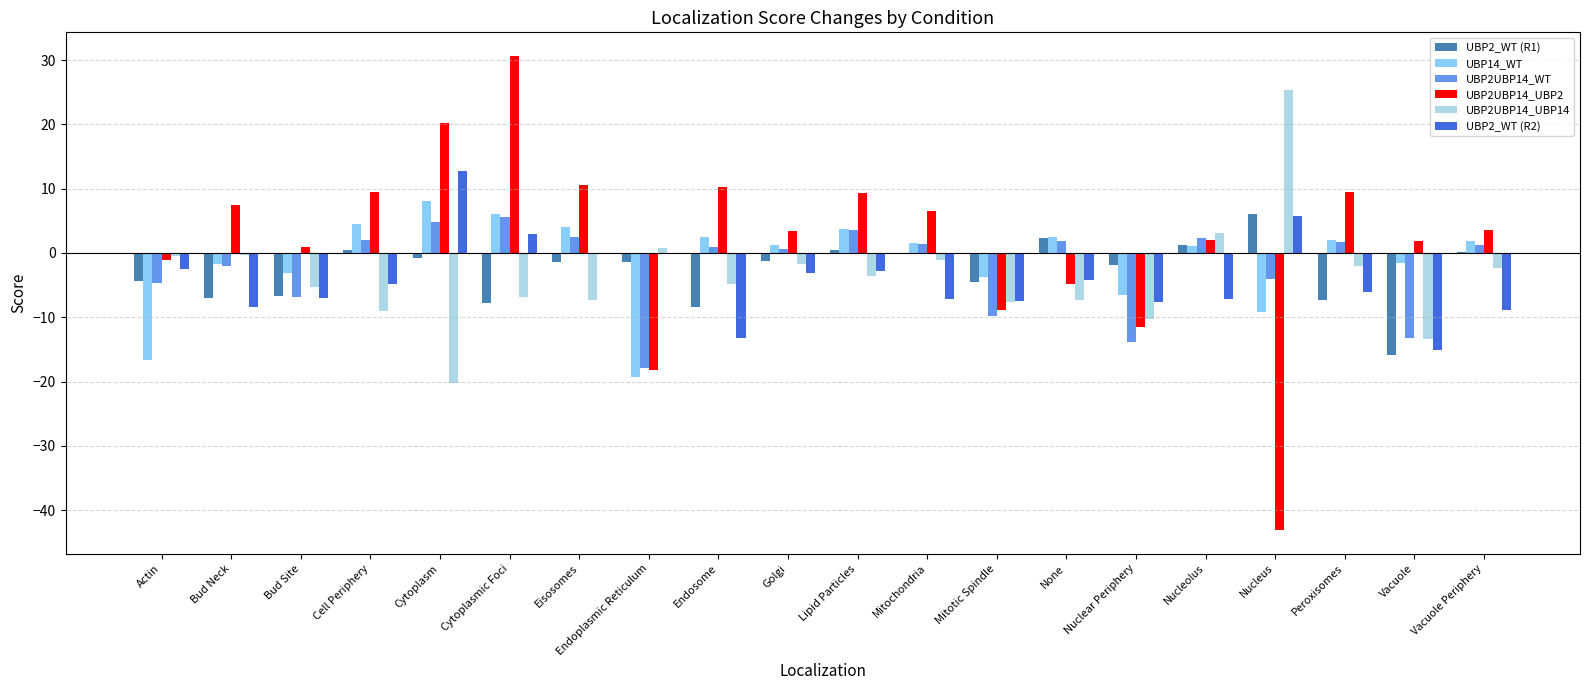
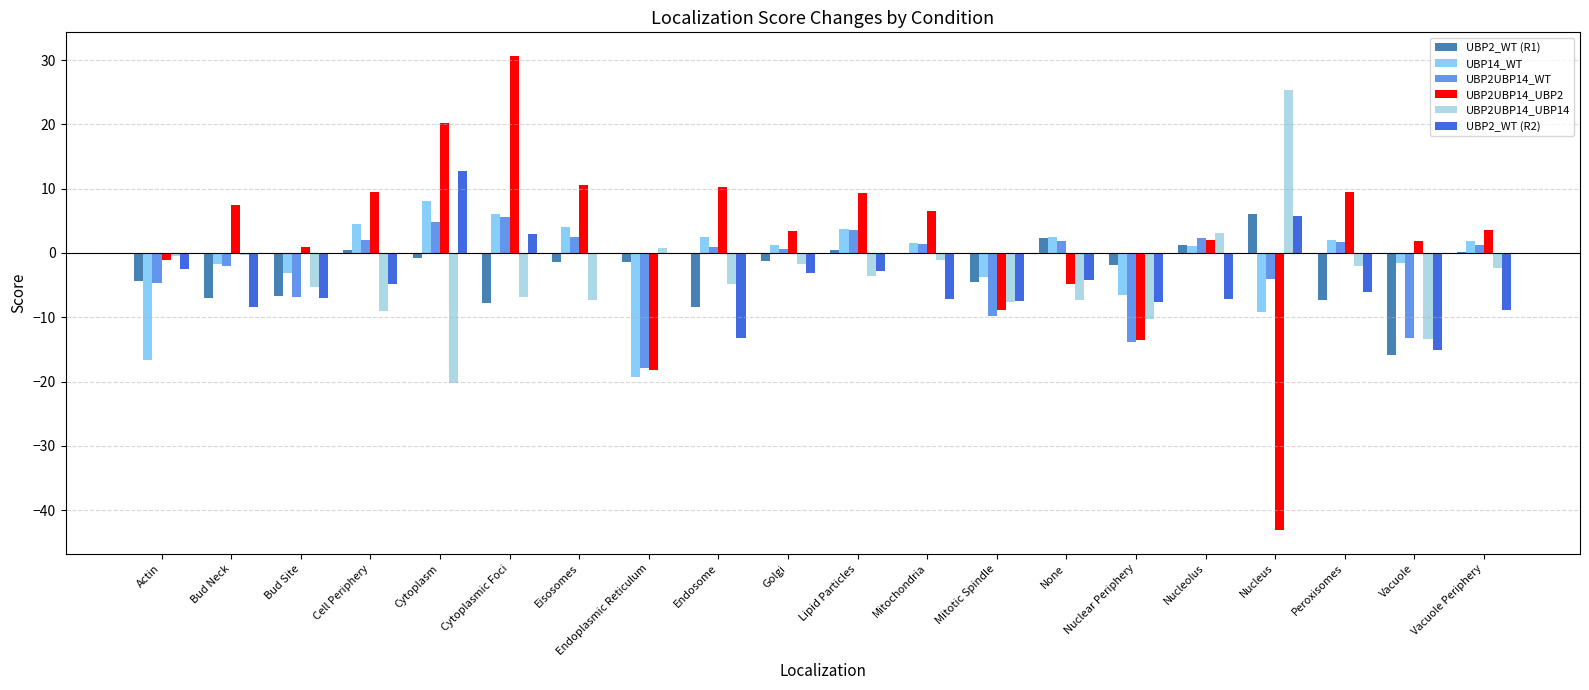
UBP2UBP14_UBP2, Nuclear Periphery: -12 -> -14
